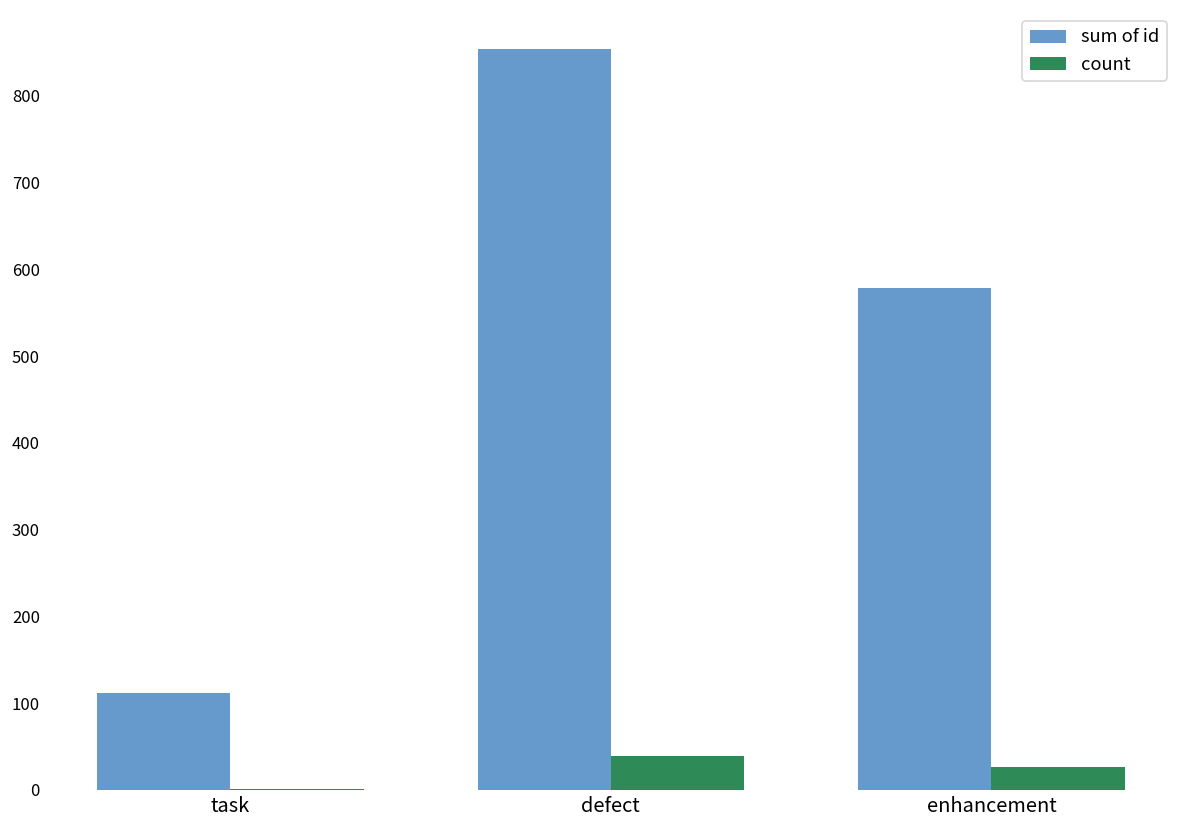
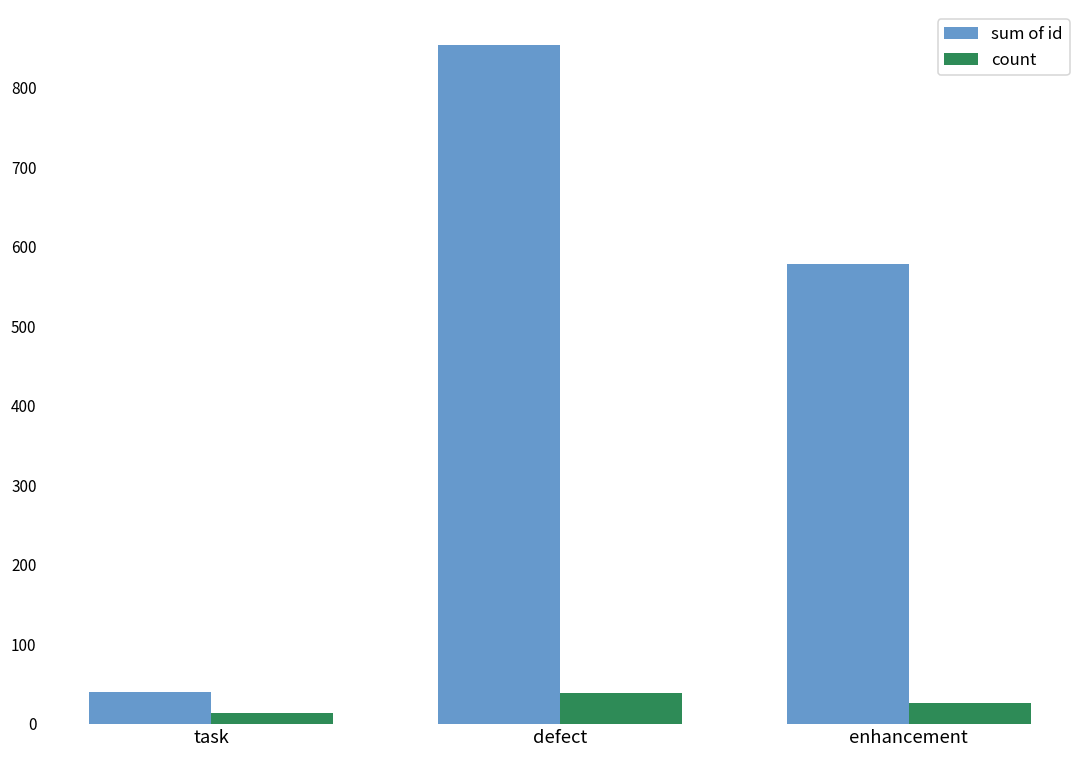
sum of id, task: 110 -> 40
count, task: 0 -> 10
